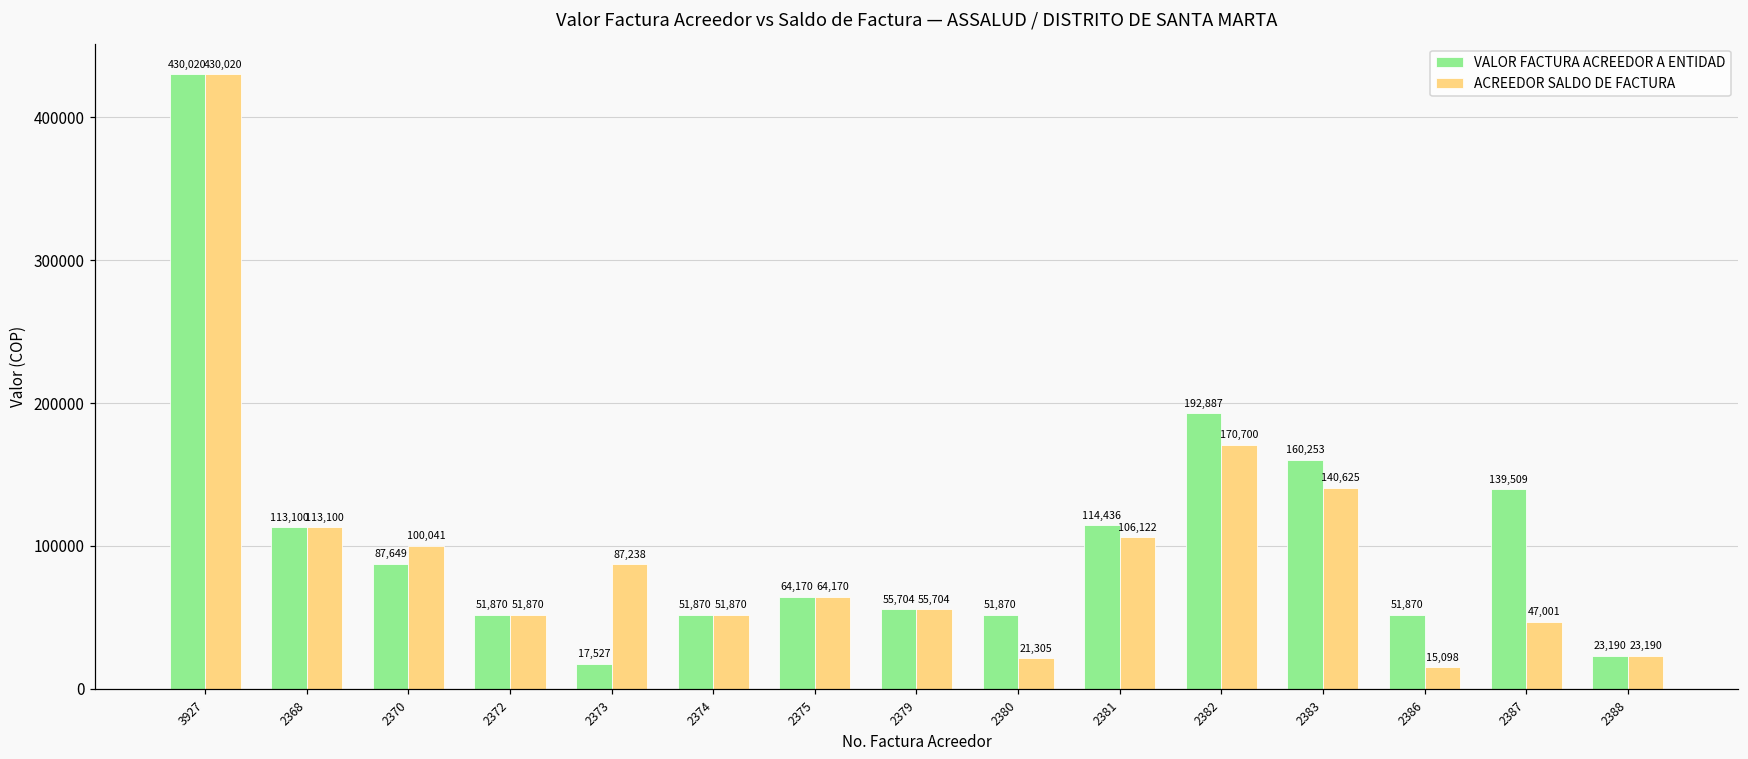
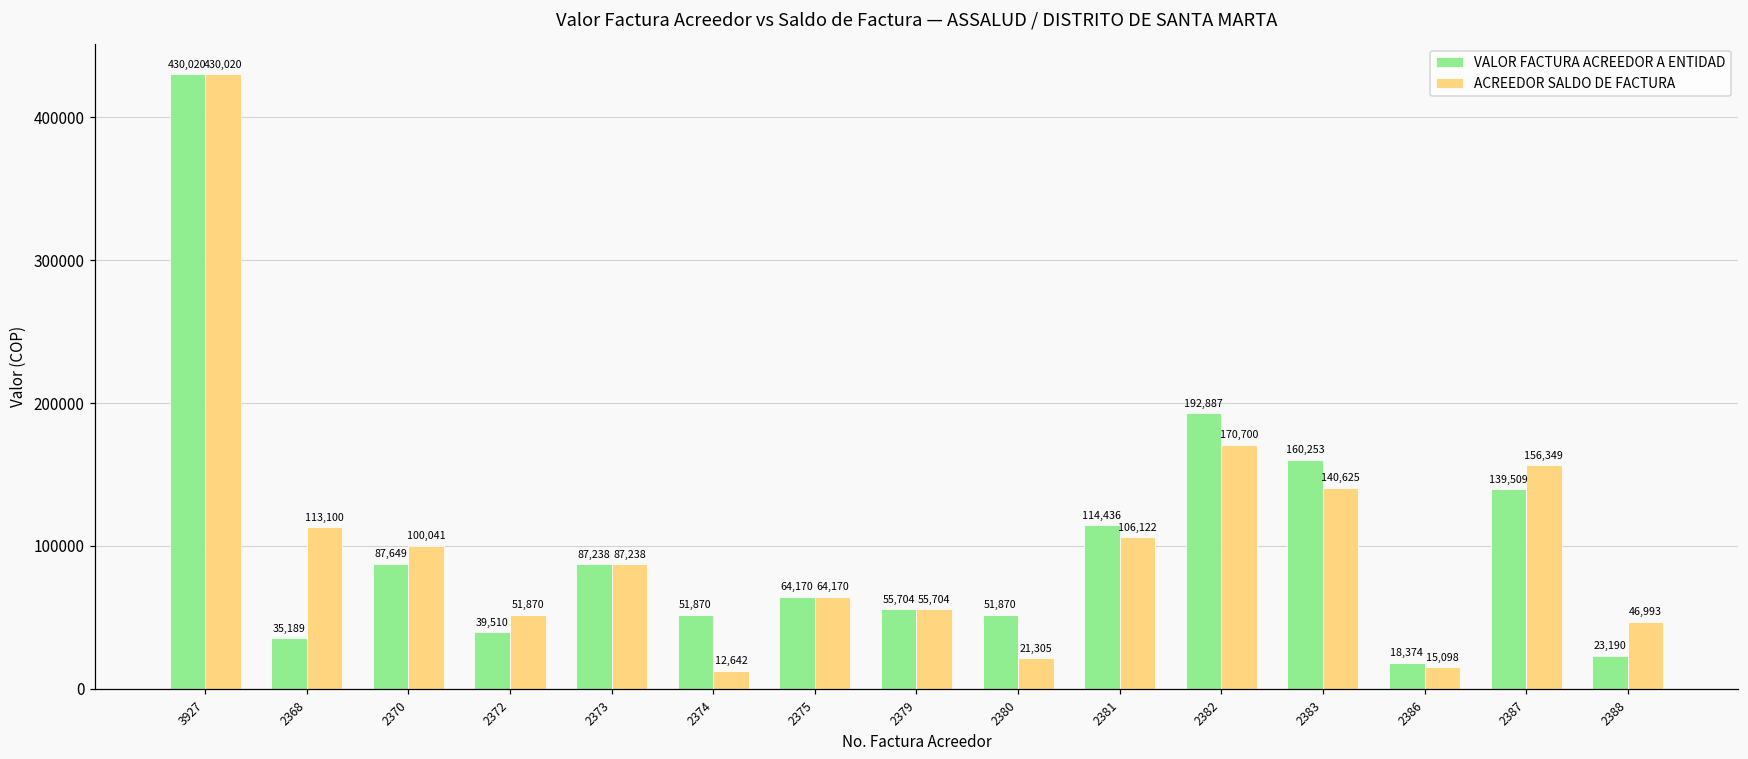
VALOR FACTURA ACREEDOR A ENTIDAD, 2368: 113,100 -> 35,189
VALOR FACTURA ACREEDOR A ENTIDAD, 2372: 51,870 -> 39,510
VALOR FACTURA ACREEDOR A ENTIDAD, 2373: 17,527 -> 87,238
ACREEDOR SALDO DE FACTURA, 2374: 51,870 -> 12,642
VALOR FACTURA ACREEDOR A ENTIDAD, 2386: 51,870 -> 18,374
ACREEDOR SALDO DE FACTURA, 2387: 47,001 -> 156,349
ACREEDOR SALDO DE FACTURA, 2388: 23,190 -> 46,993
